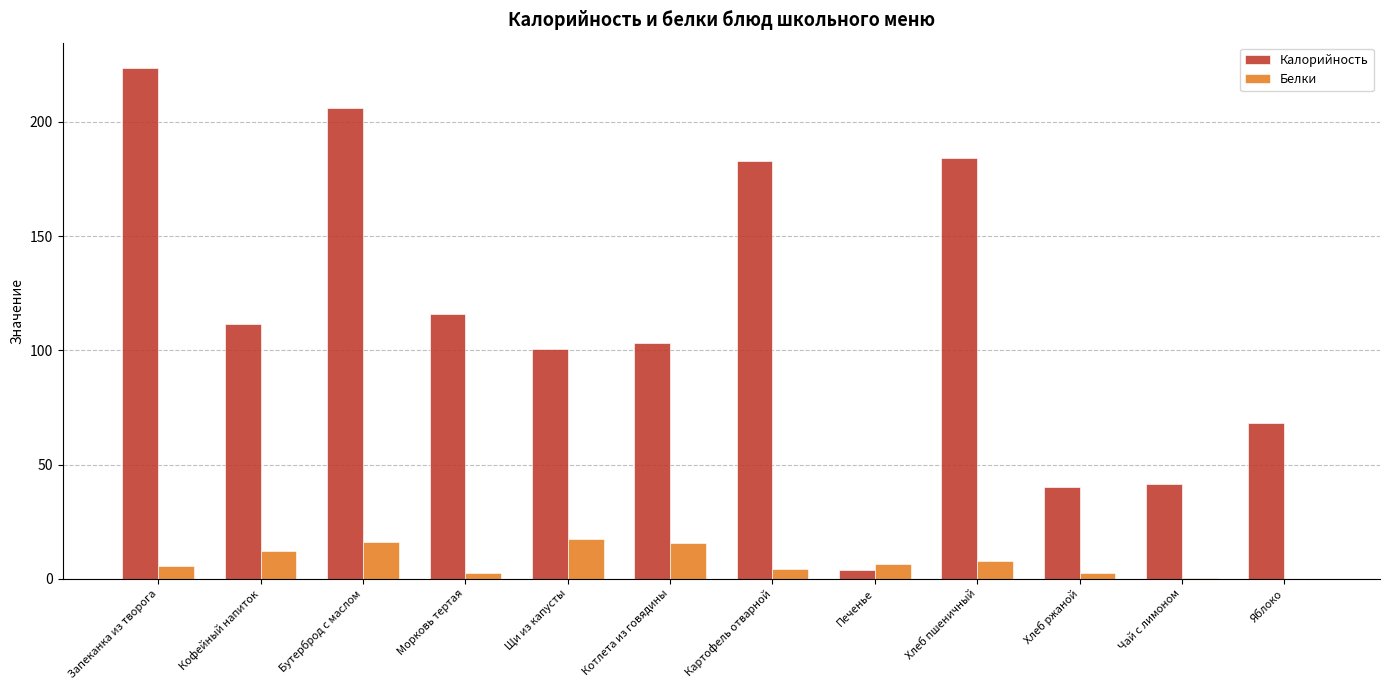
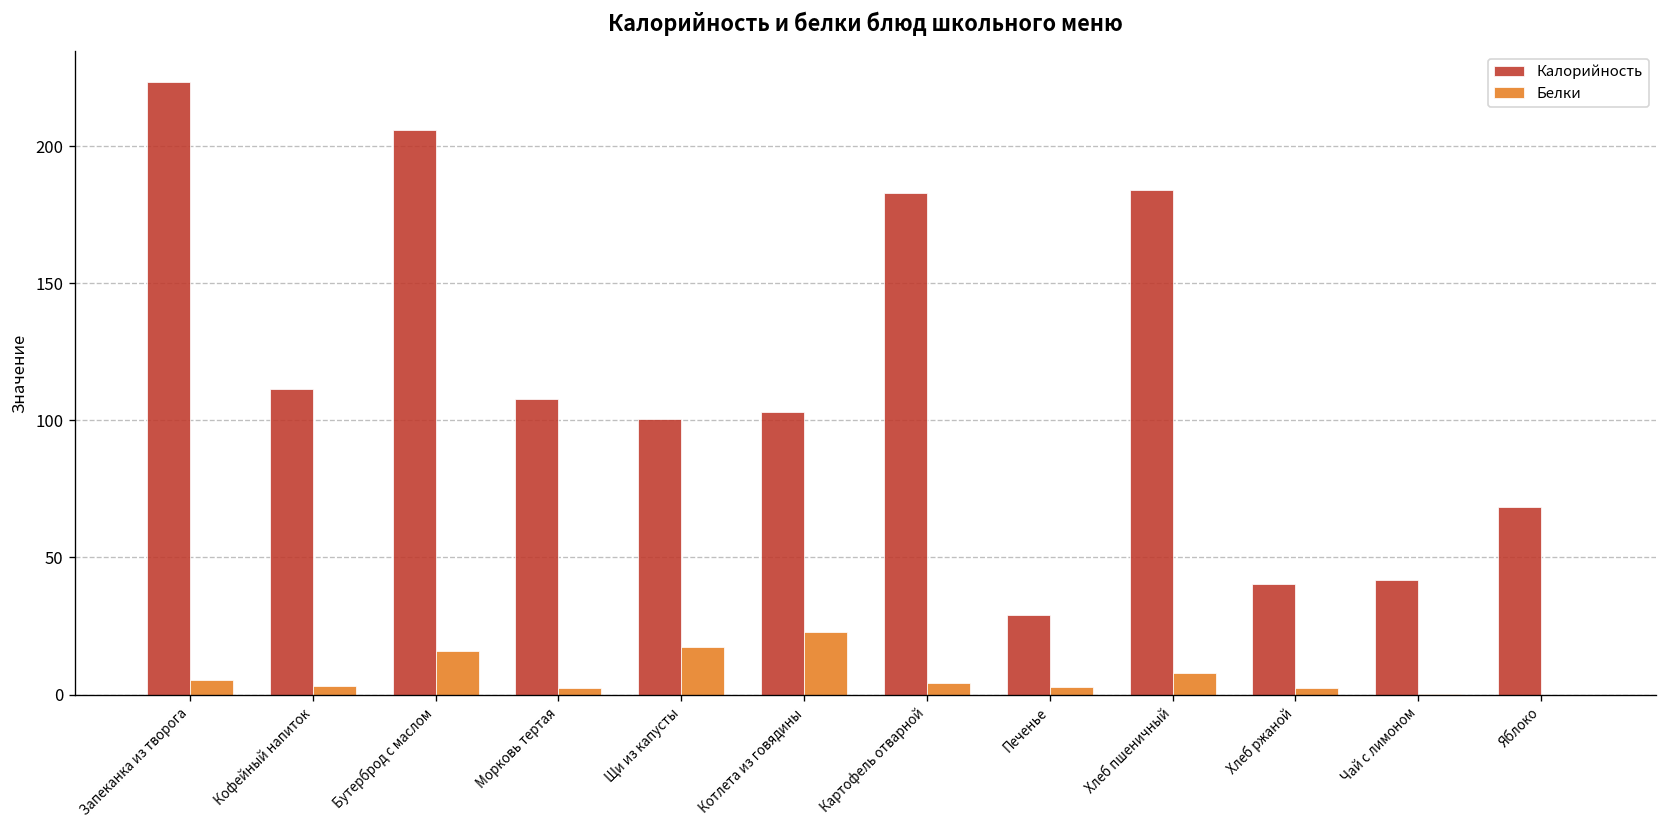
Белки, Кофейный напиток: 12 -> 3
Калорийность, Морковь тертая: 116 -> 108
Белки, Котлета из говядины: 16 -> 23
Калорийность, Печенье: 4 -> 29
Белки, Печенье: 7 -> 3
